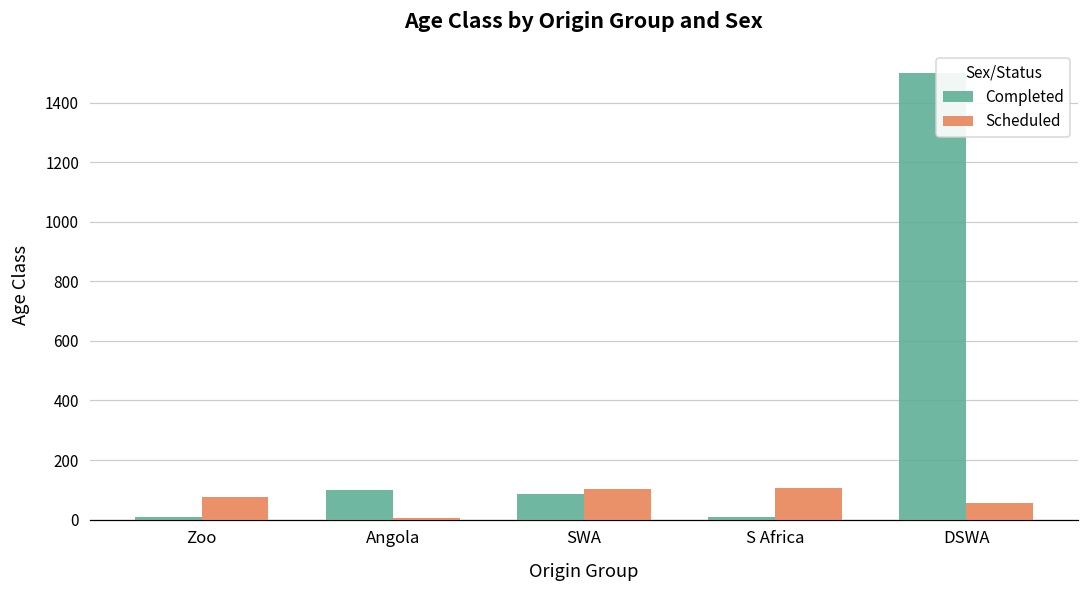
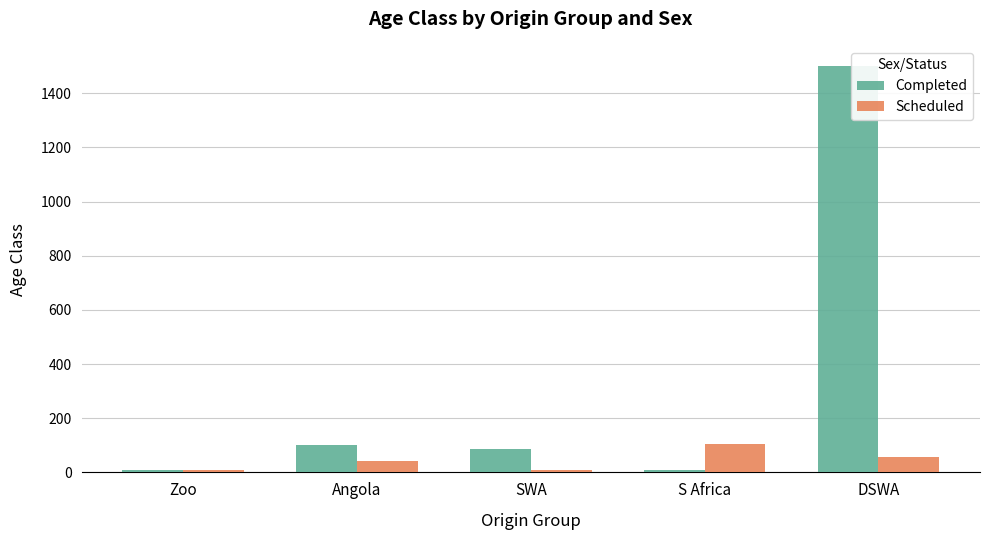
Scheduled, Zoo: 80 -> 10
Scheduled, Angola: 10 -> 40
Scheduled, SWA: 100 -> 10
